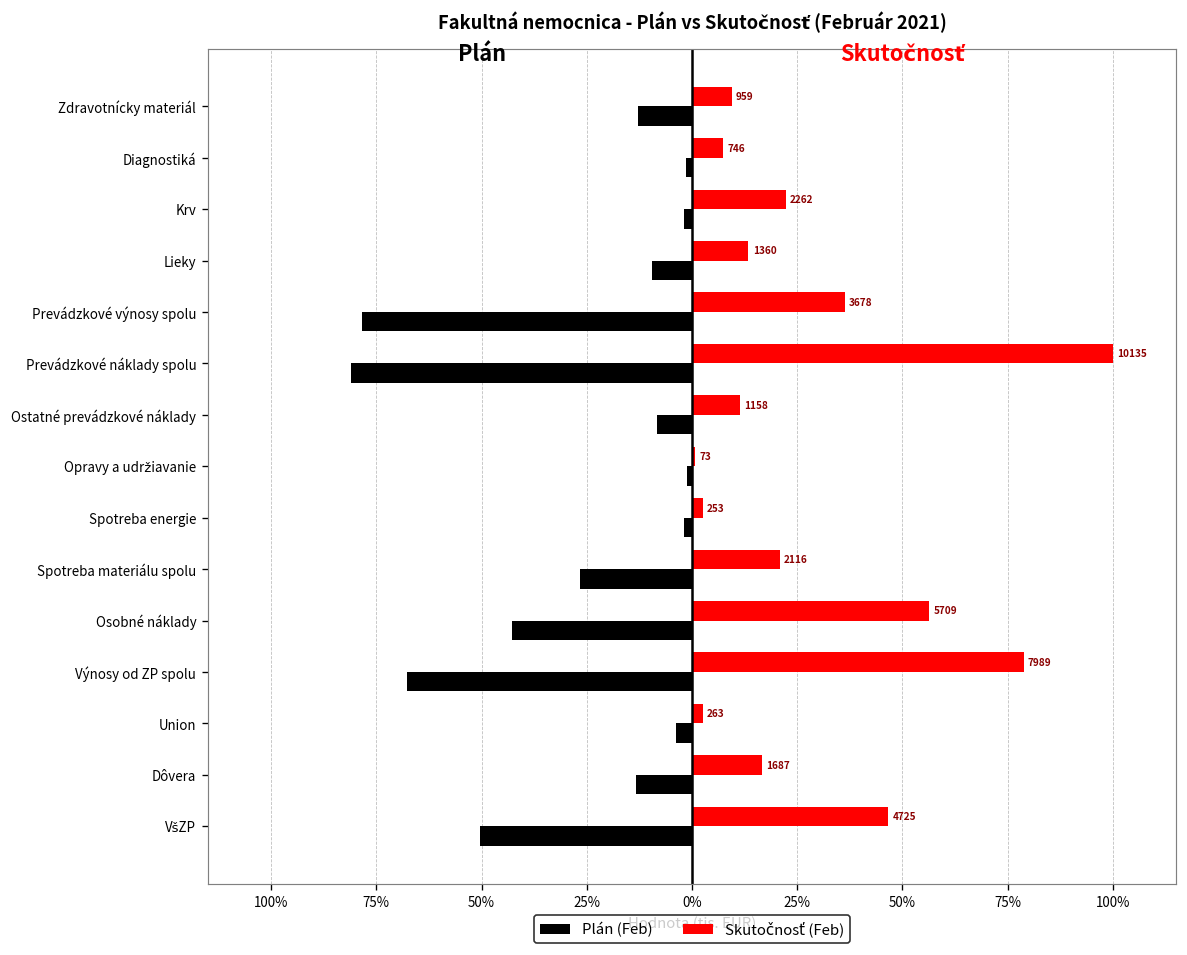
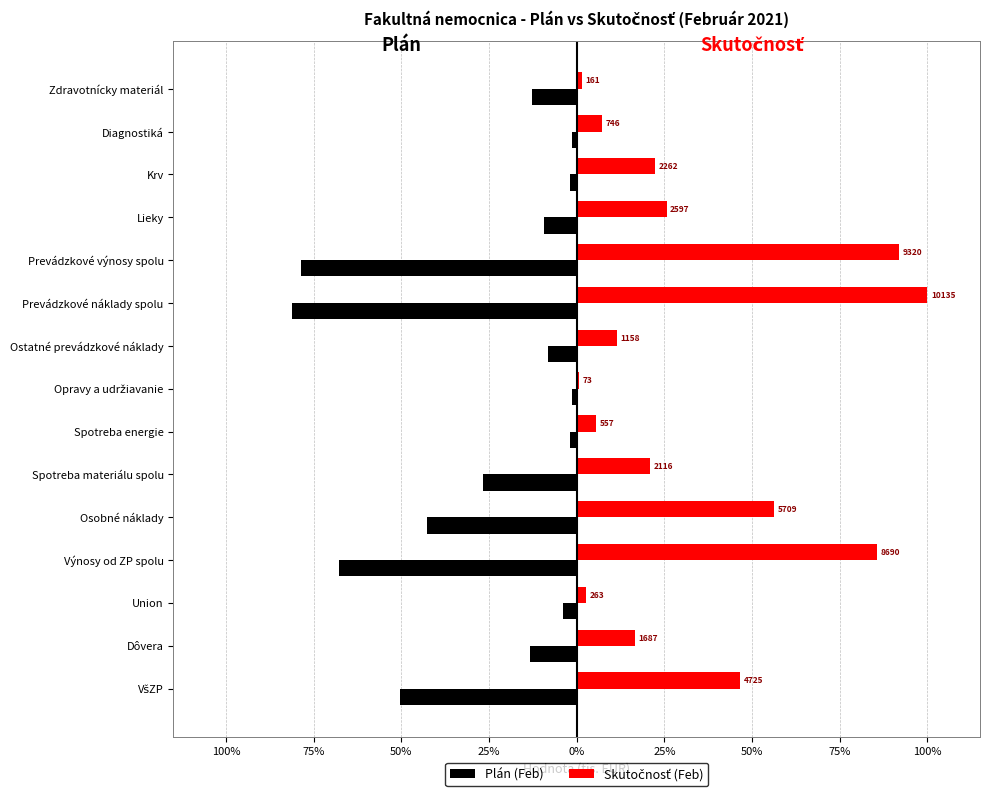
Skutočnosť (Feb), Zdravotnícky materiál: 959 -> 161
Skutočnosť (Feb), Lieky: 1360 -> 2597
Skutočnosť (Feb), Prevádzkové výnosy spolu: 3678 -> 9320
Skutočnosť (Feb), Spotreba energie: 253 -> 557
Skutočnosť (Feb), Výnosy od ZP spolu: 7989 -> 8690
